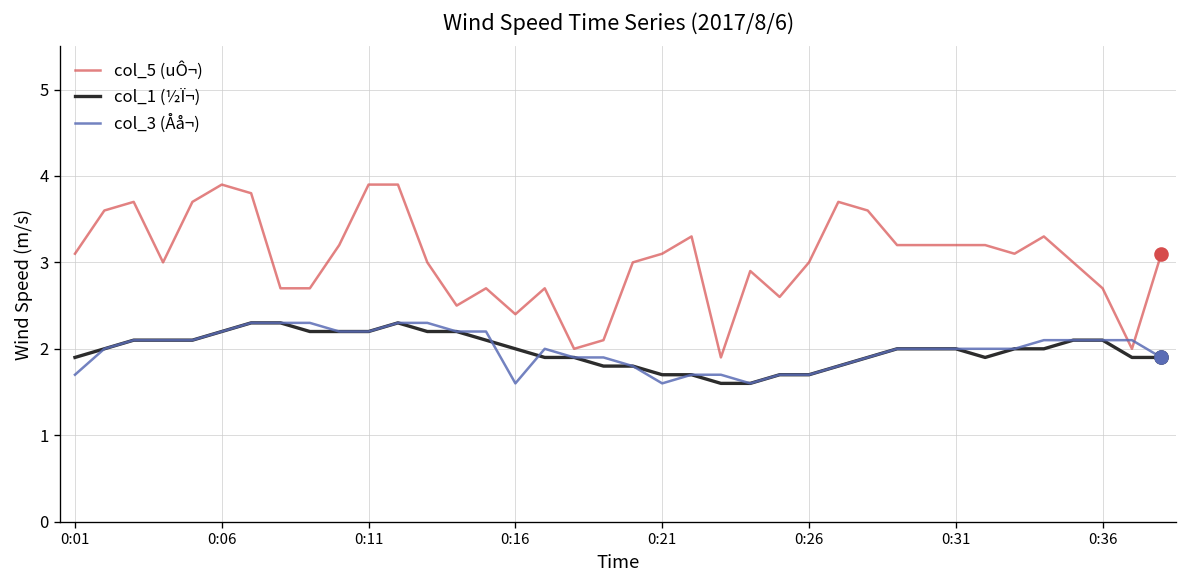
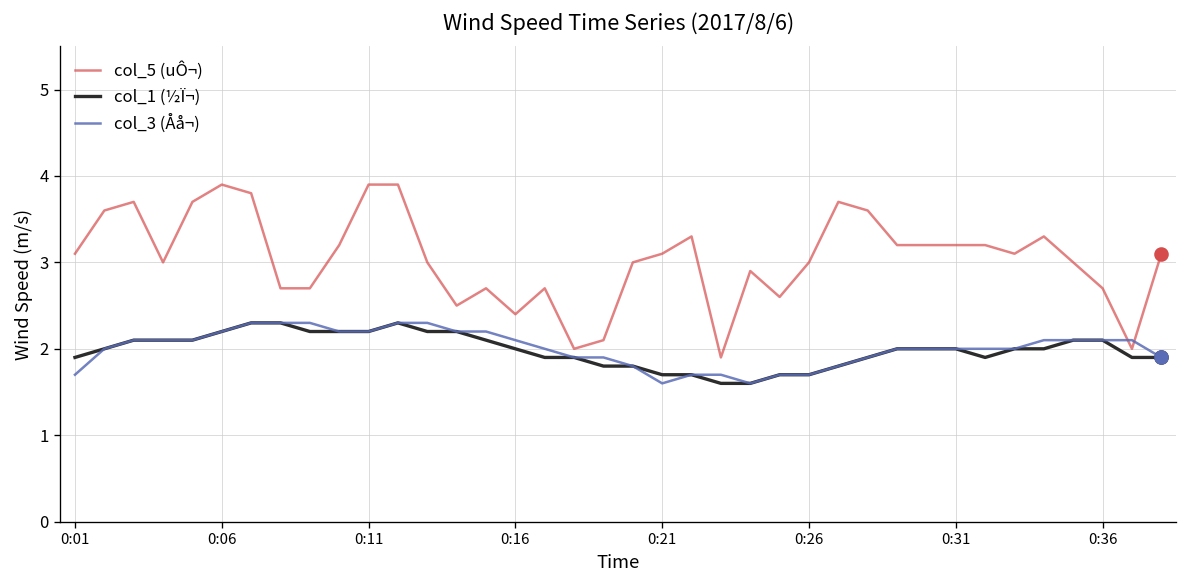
col_3 (Åå¬), 0:16: 1.6 -> 2.1
